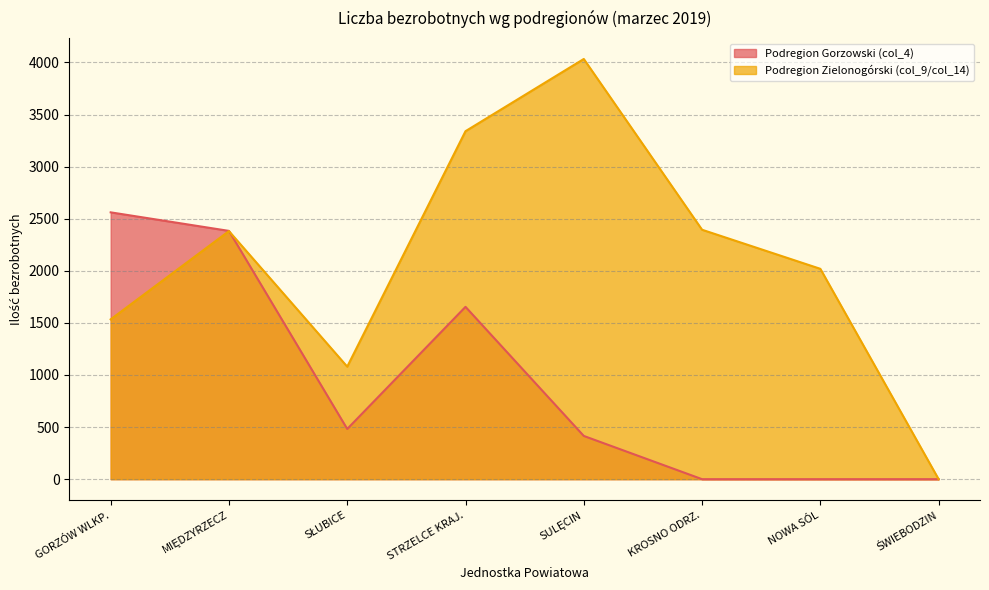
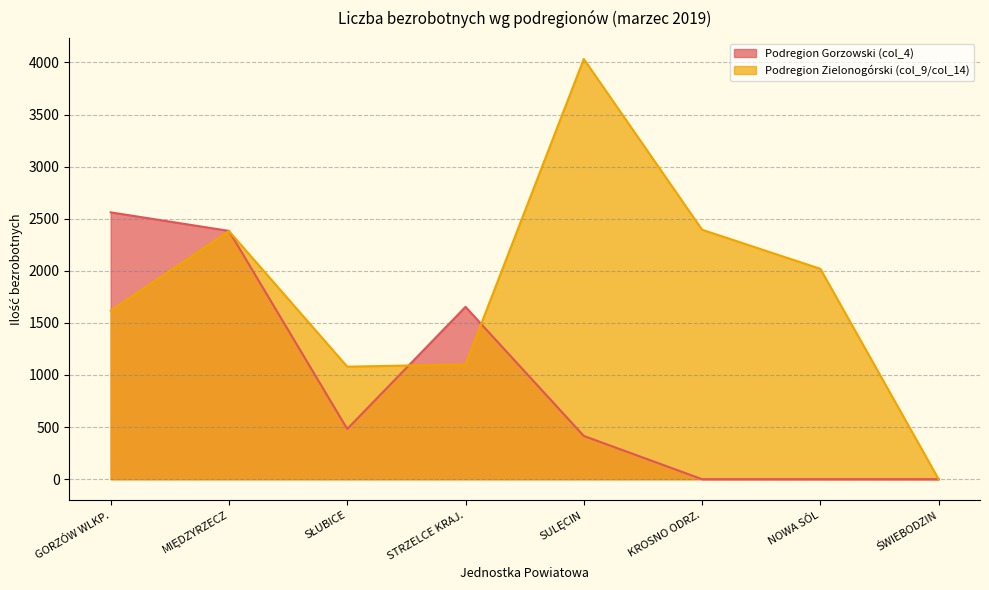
Podregion Zielonogórski (col_9/col_14), GORZÓW WLKP.: 1530 -> 1620
Podregion Zielonogórski (col_9/col_14), STRZELCE KRAJ.: 3340 -> 1100
